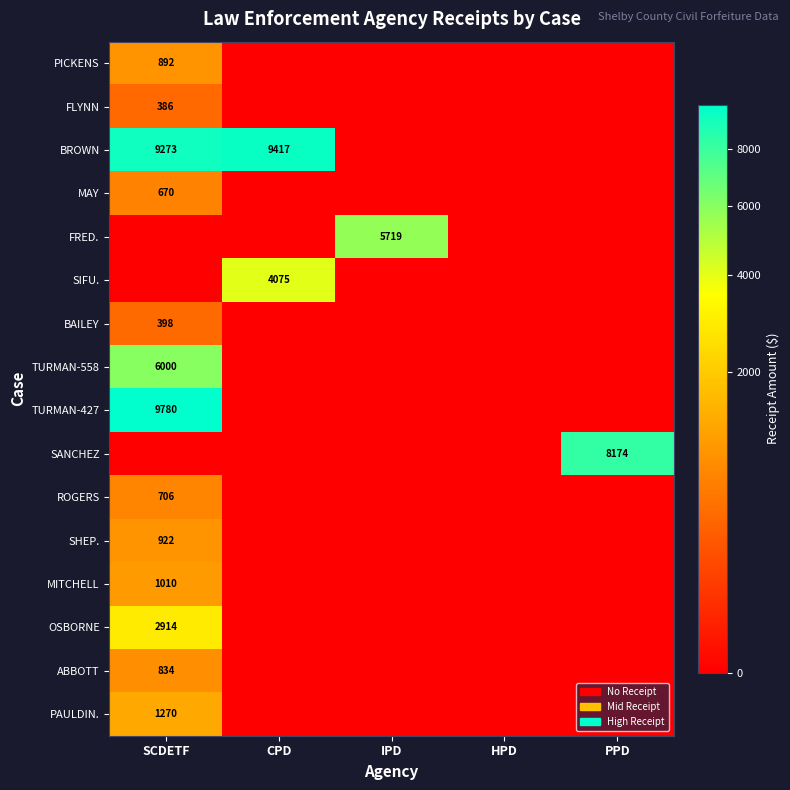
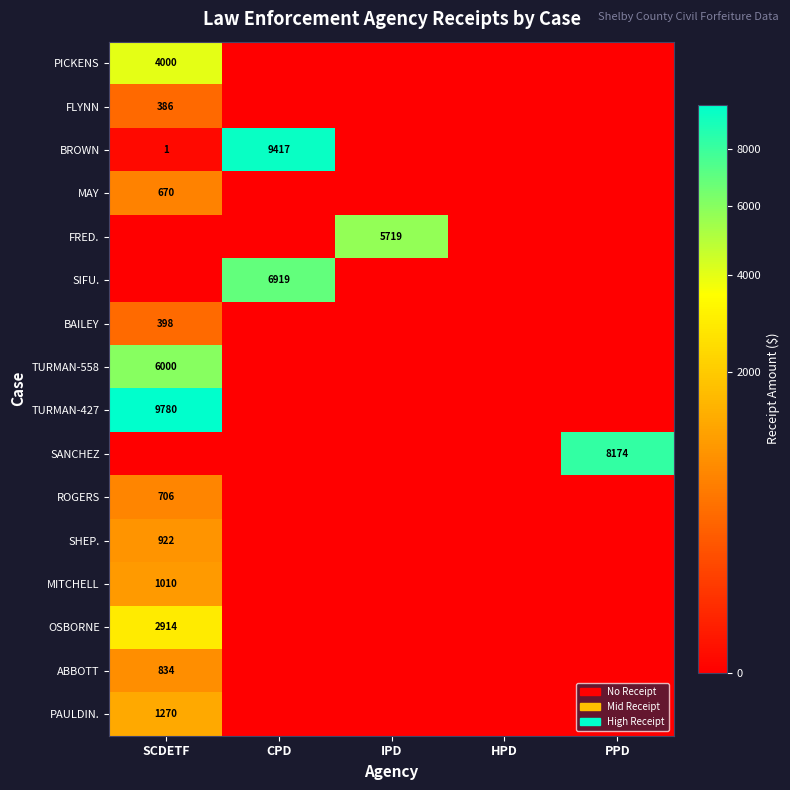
PICKENS, SCDETF: 892 -> 4000
BROWN, SCDETF: 9273 -> 1
SIFU., CPD: 4075 -> 6919
